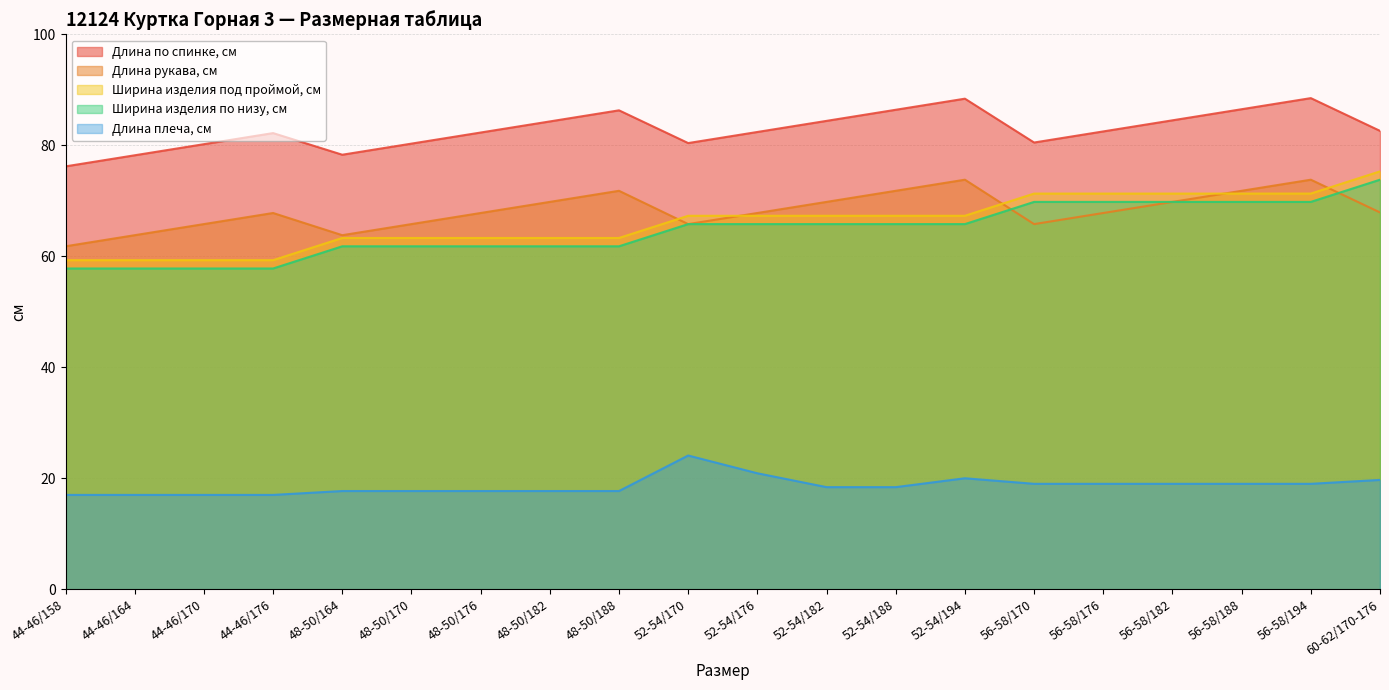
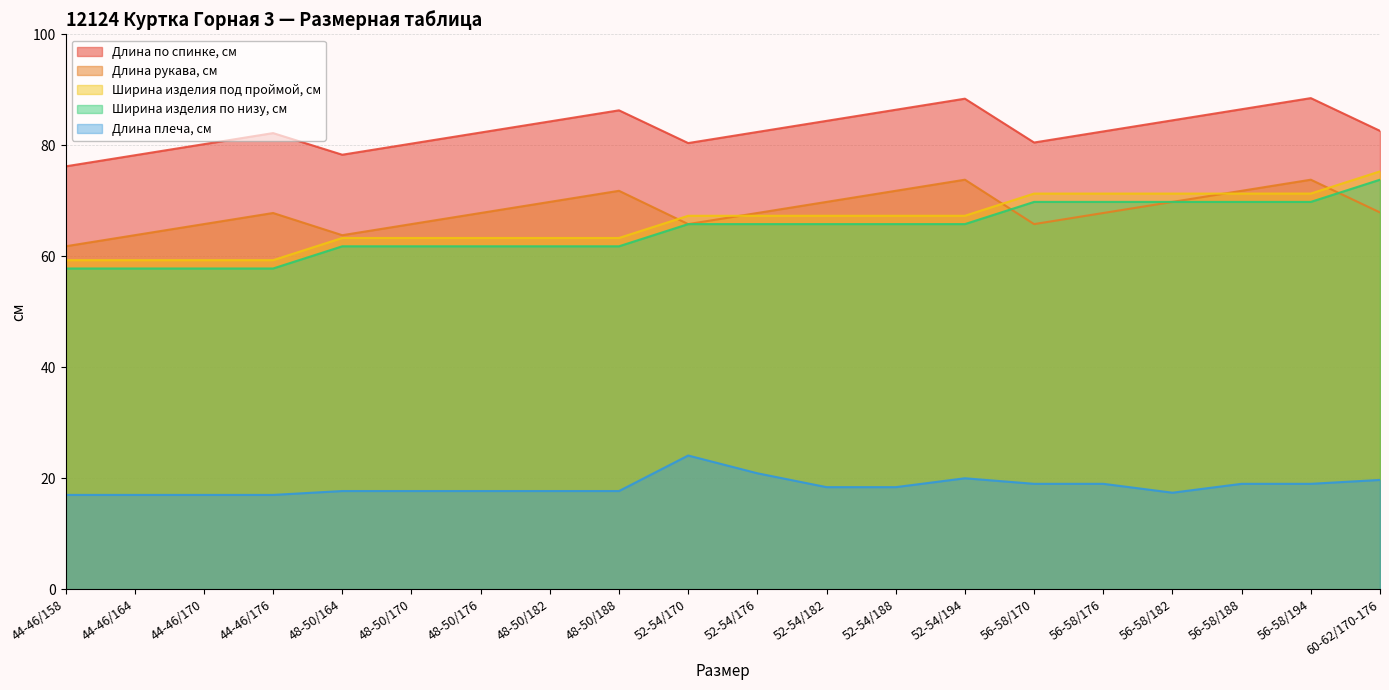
Длина плеча, см, 56-58/182: 19 -> 17
